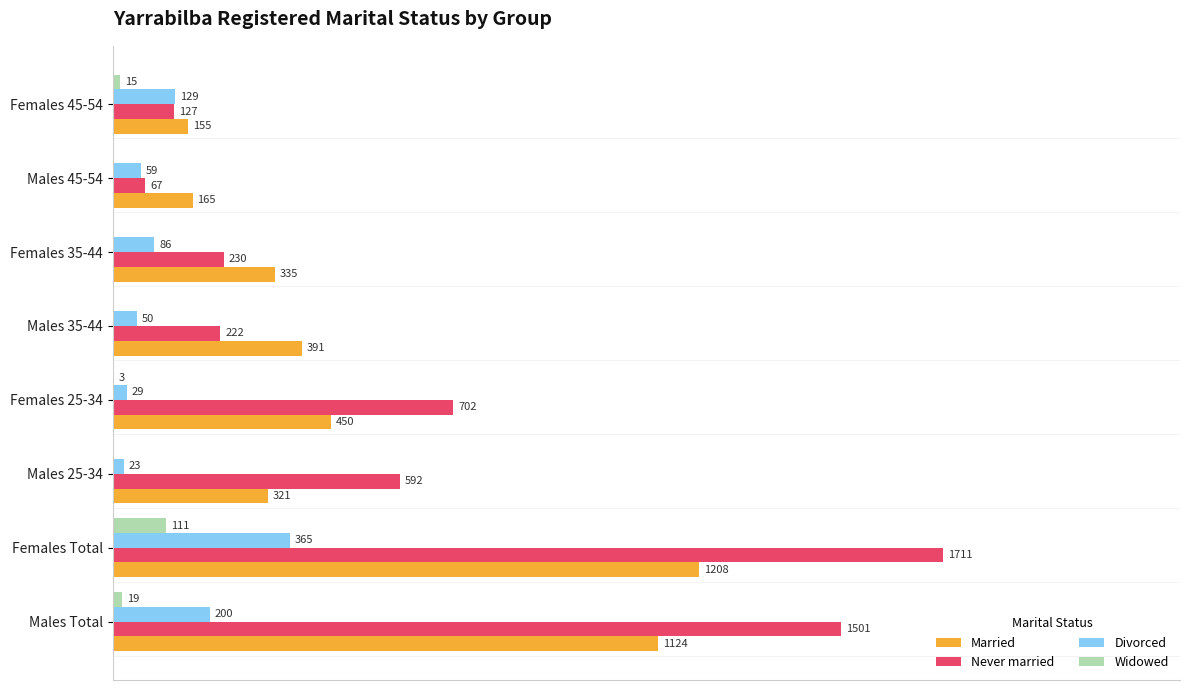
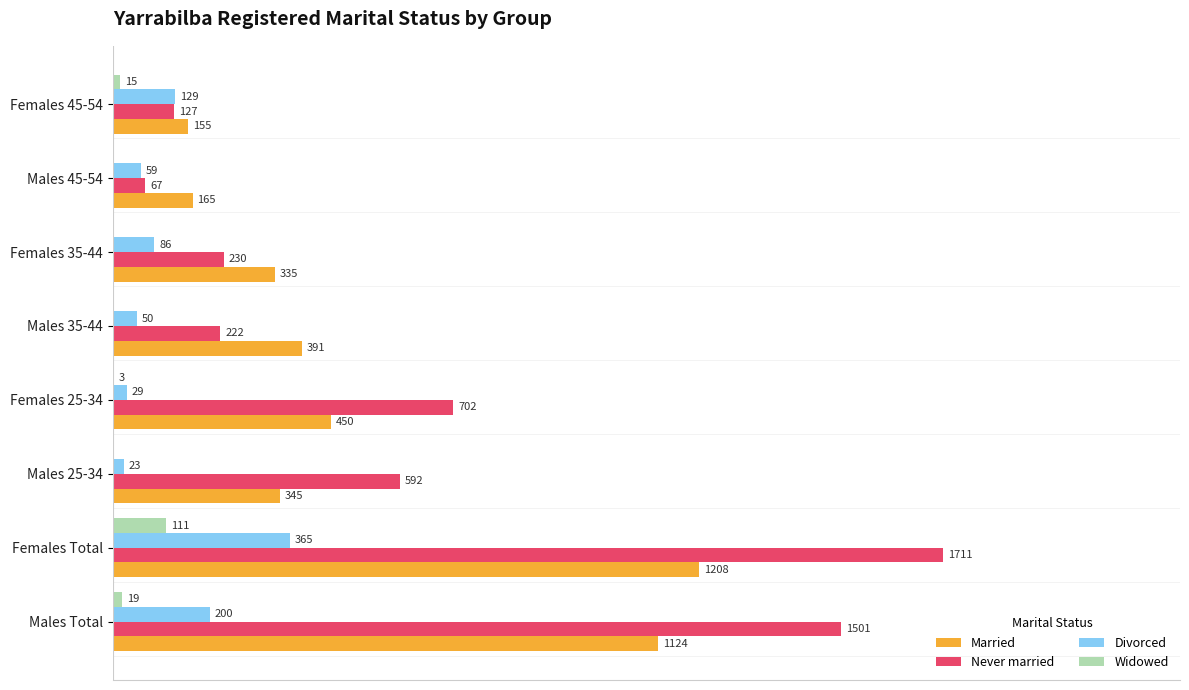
Married, Males 25-34: 321 -> 345
